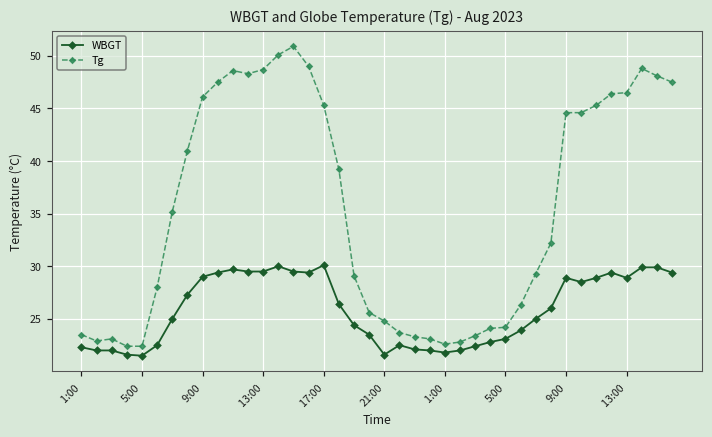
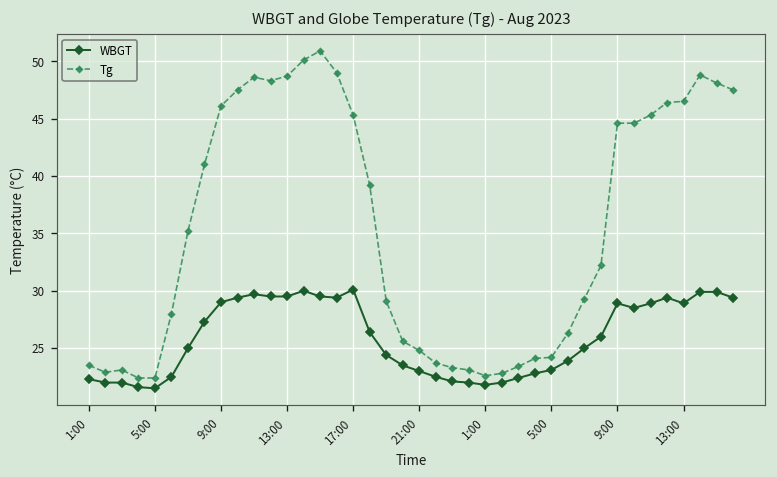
WBGT, 21:00: 22 -> 23
